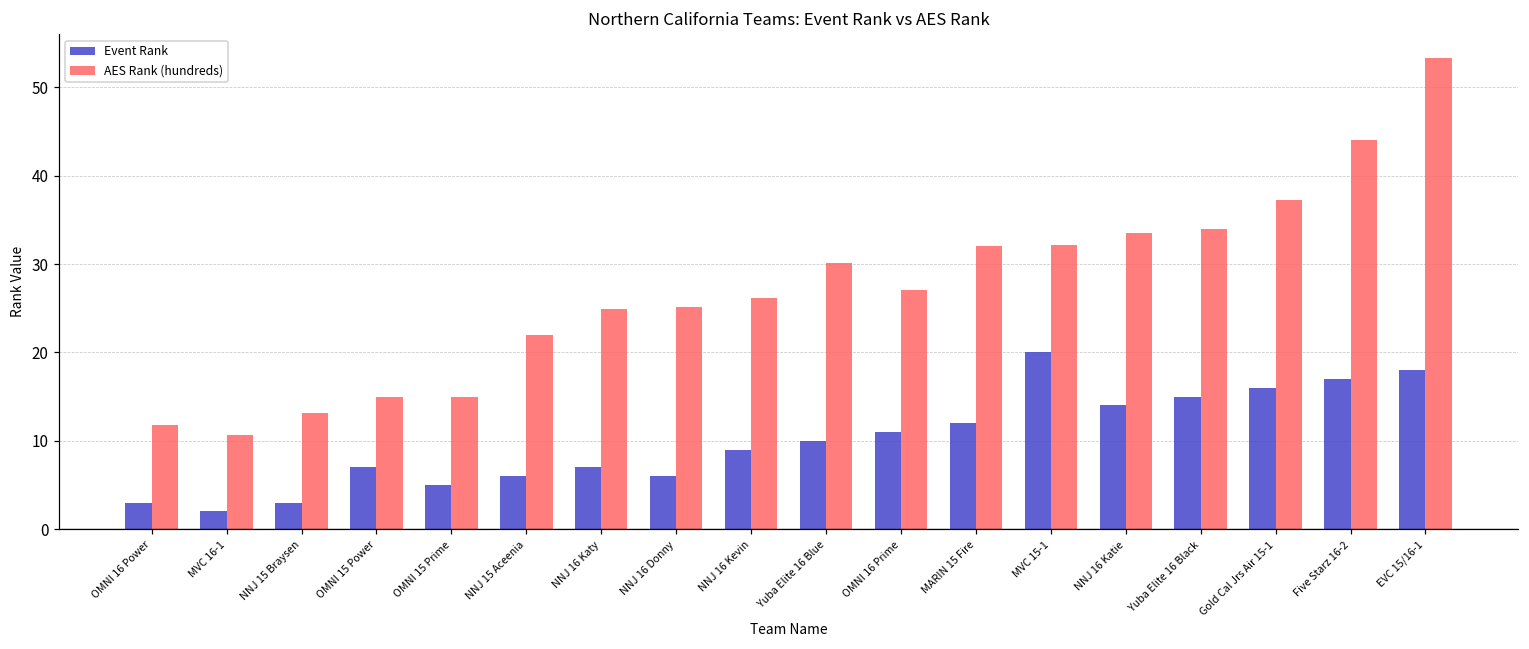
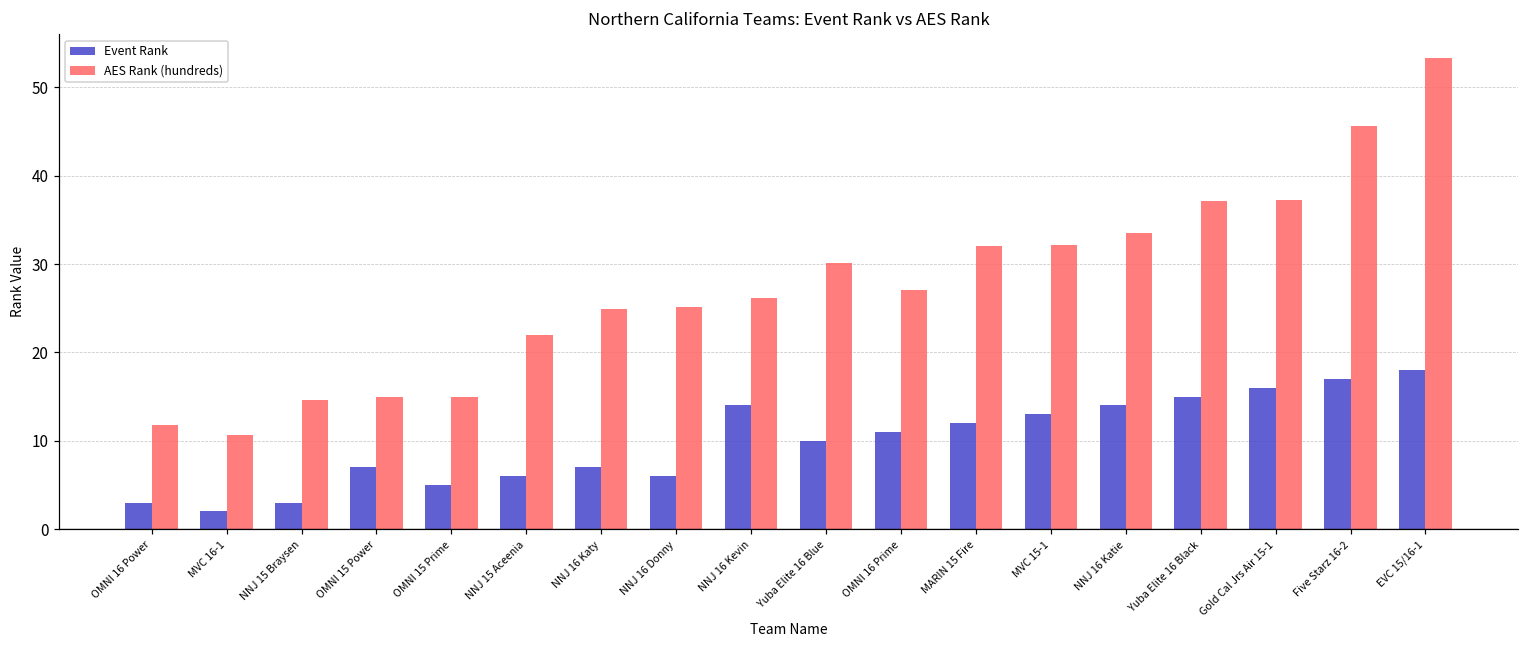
AES Rank (hundreds), NNJ 15 Braysen: 13 -> 15
Event Rank, NNJ 16 Kevin: 9 -> 14
Event Rank, MVC 15-1: 20 -> 13
AES Rank (hundreds), Yuba Elite 16 Black: 34 -> 37
AES Rank (hundreds), Five Starz 16-2: 44 -> 46
